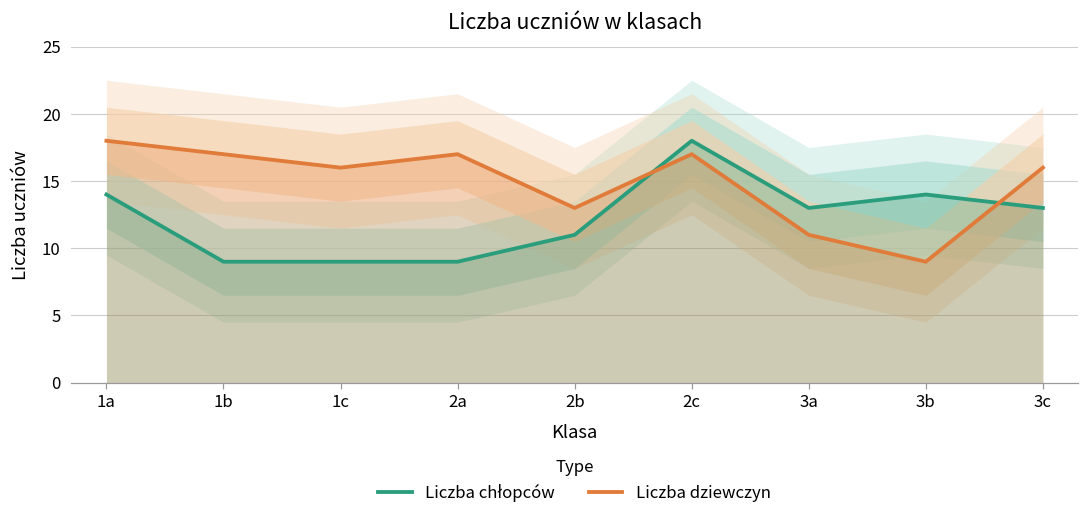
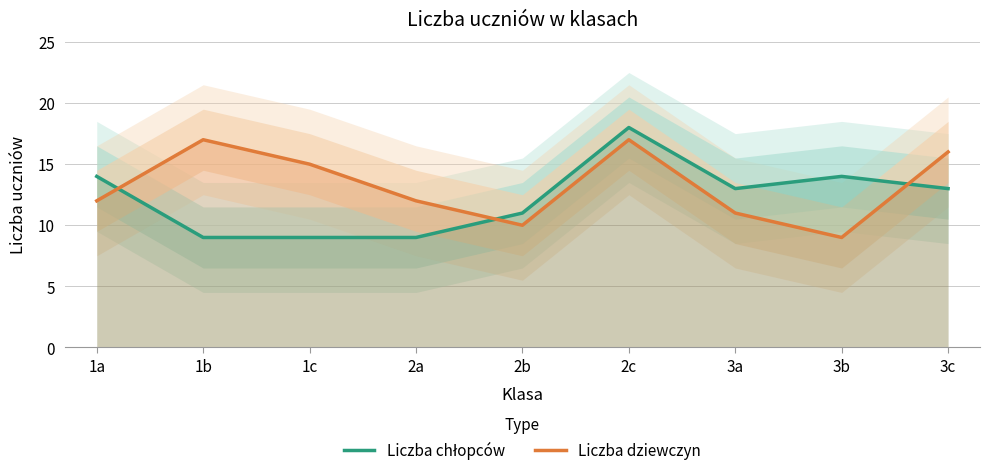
Liczba dziewczyn, 1a: 18 -> 12
Liczba dziewczyn, 1c: 16 -> 15
Liczba dziewczyn, 2a: 17 -> 12
Liczba dziewczyn, 2b: 13 -> 10
